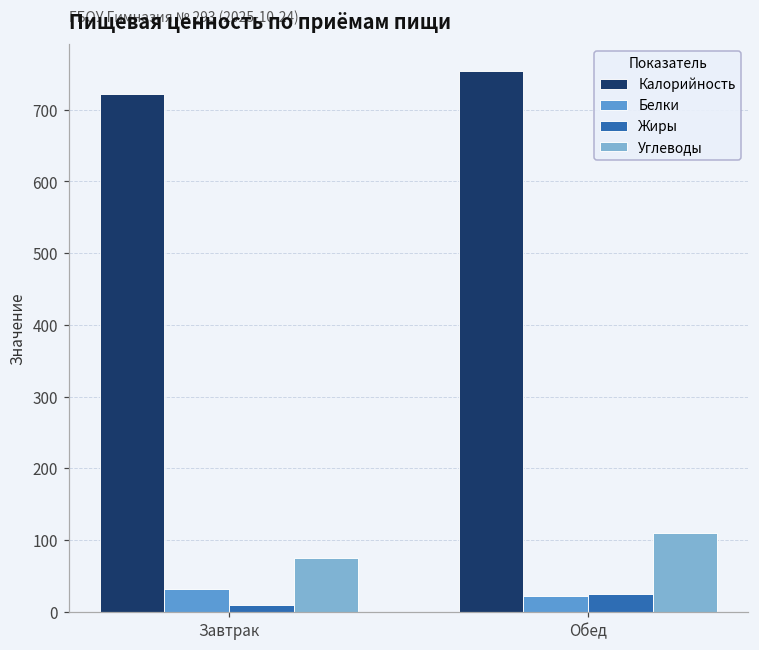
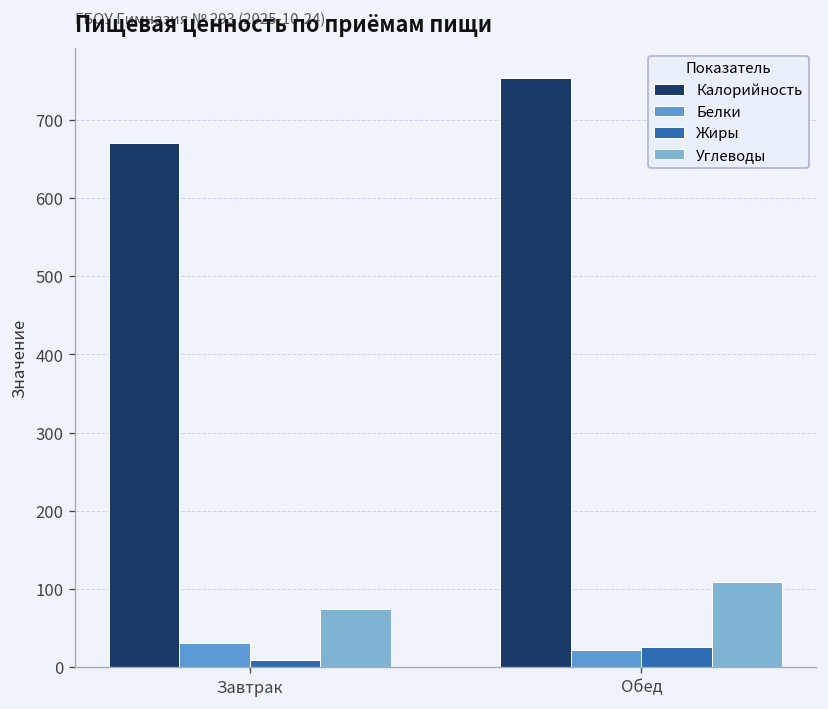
Калорийность, Завтрак: 720 -> 670
